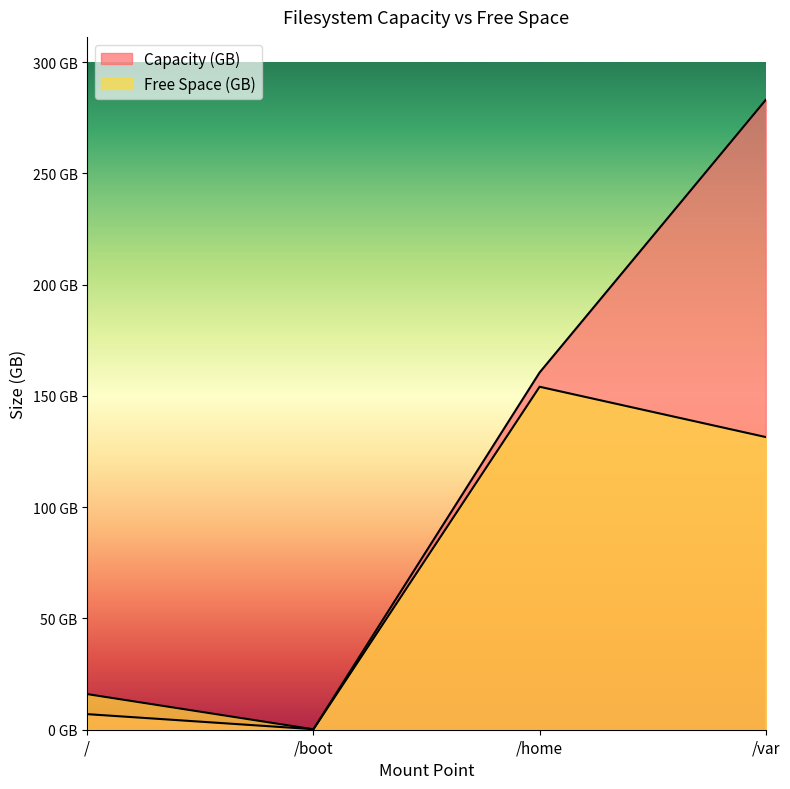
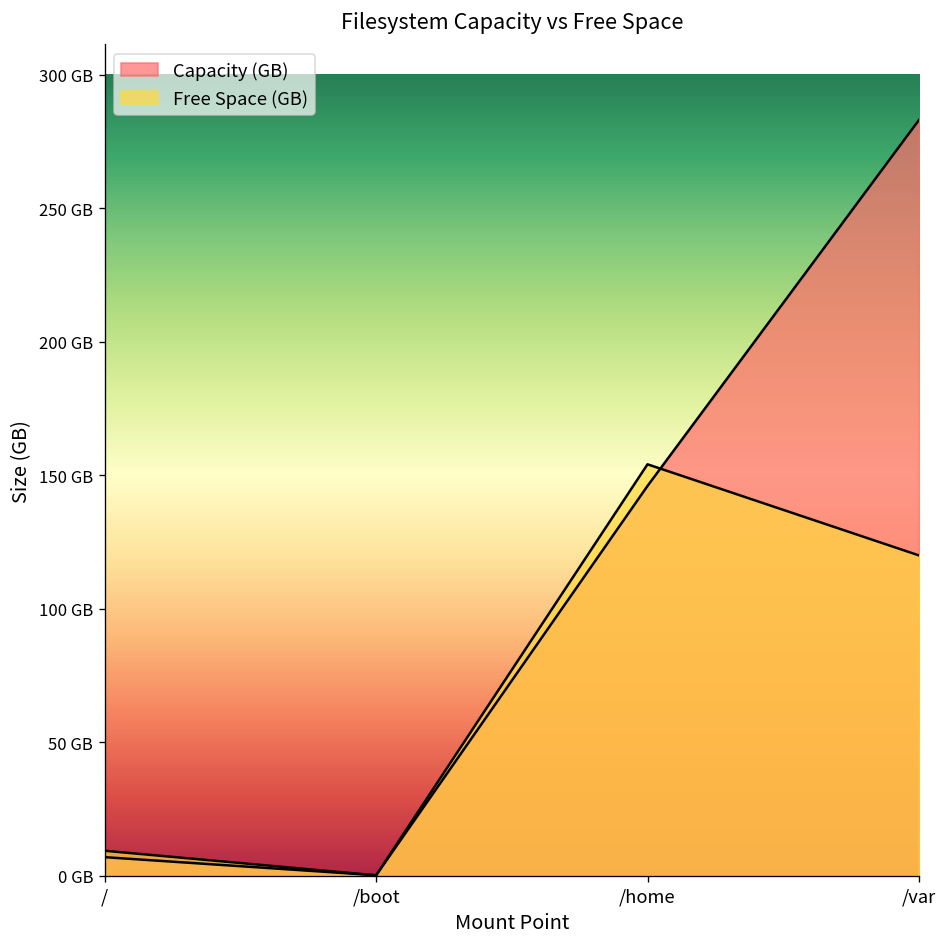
Free Space (GB), /: 16 GB -> 9 GB
Capacity (GB), /home: 161 GB -> 146 GB
Free Space (GB), /var: 132 GB -> 120 GB
